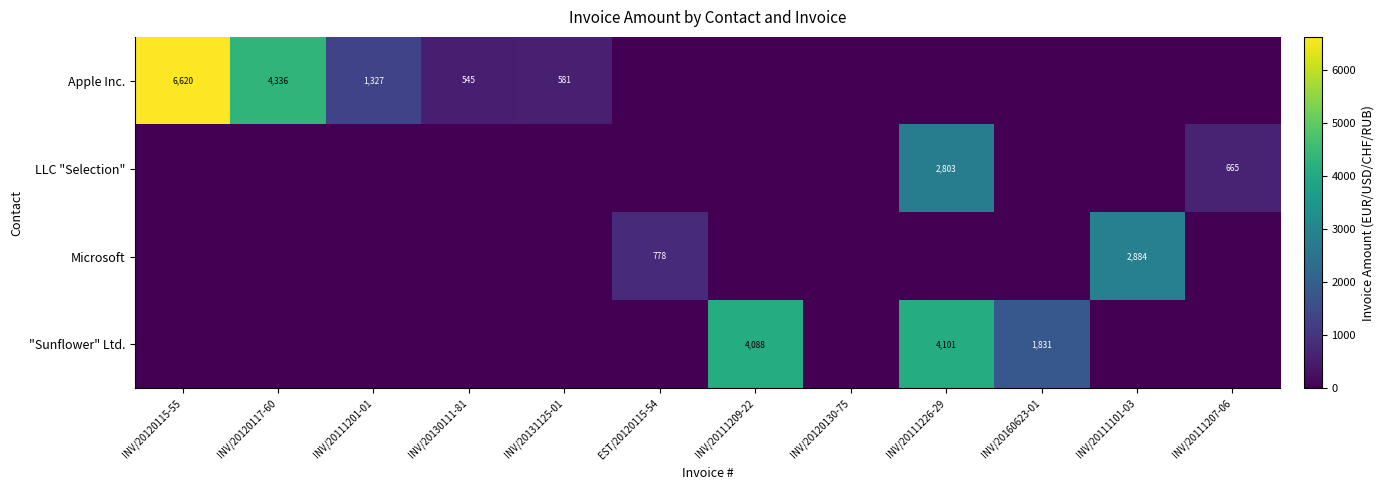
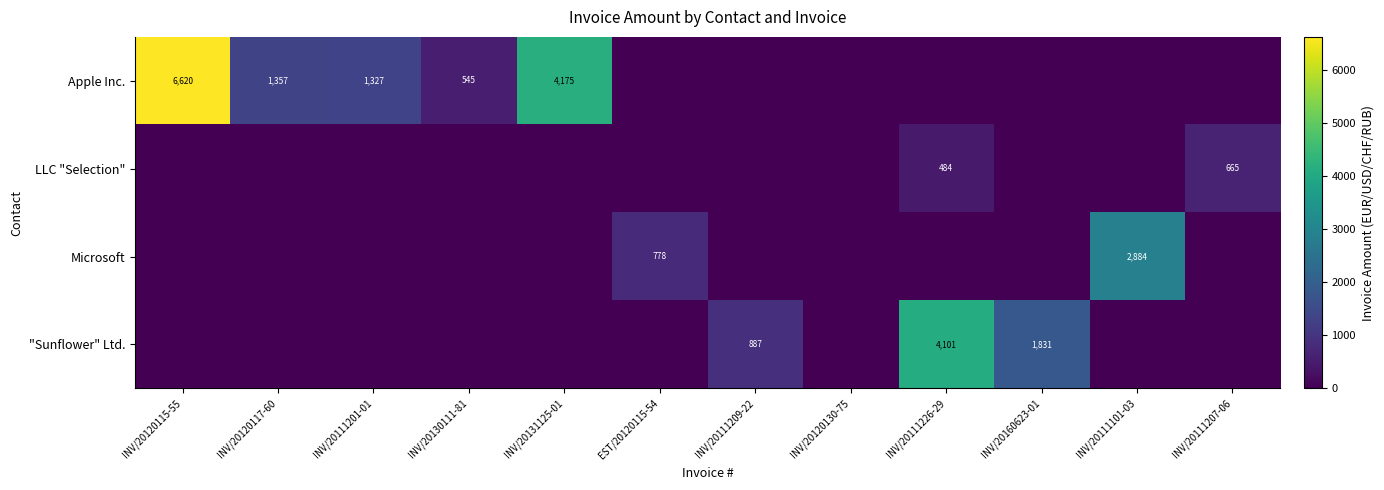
Apple Inc., INV/20120117-60: 4,336 -> 1,357
Apple Inc., INV/20131125-01: 581 -> 4,175
LLC "Selection", INV/20111226-29: 2,803 -> 484
"Sunflower" Ltd., INV/20111209-22: 4,088 -> 887
